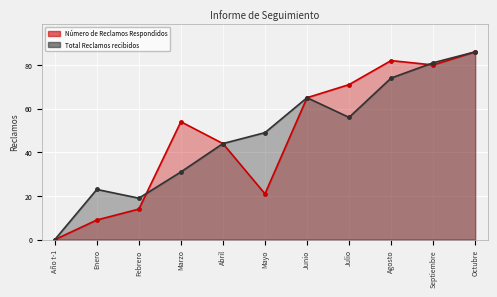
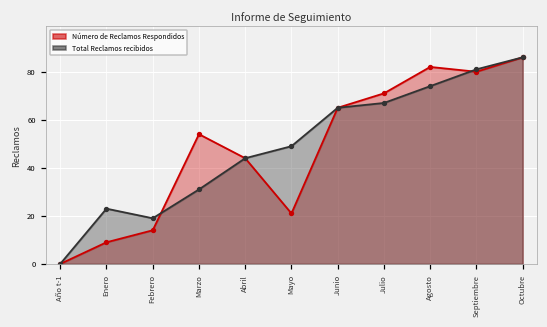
Total Reclamos recibidos, Julio: 56 -> 67
